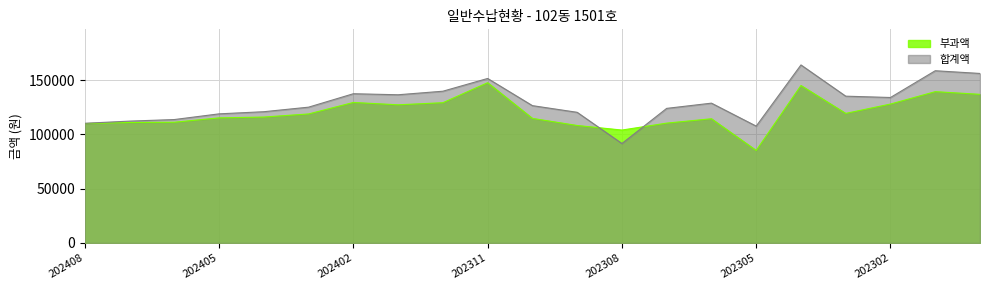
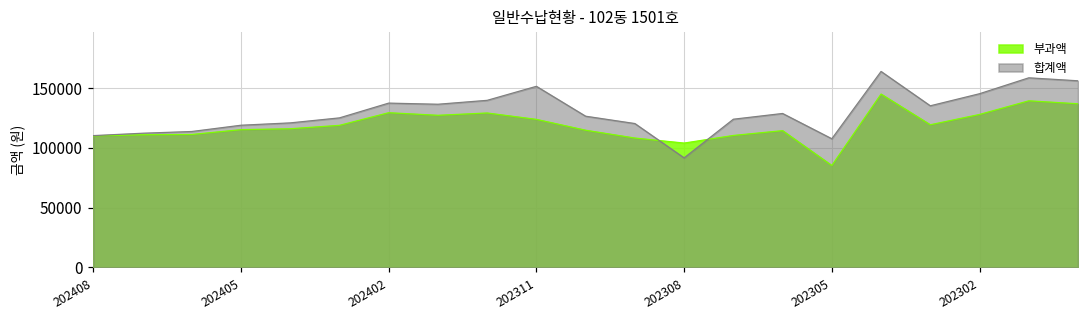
부과액, 202311: 148000 -> 124000
합계액, 202302: 134000 -> 145000
